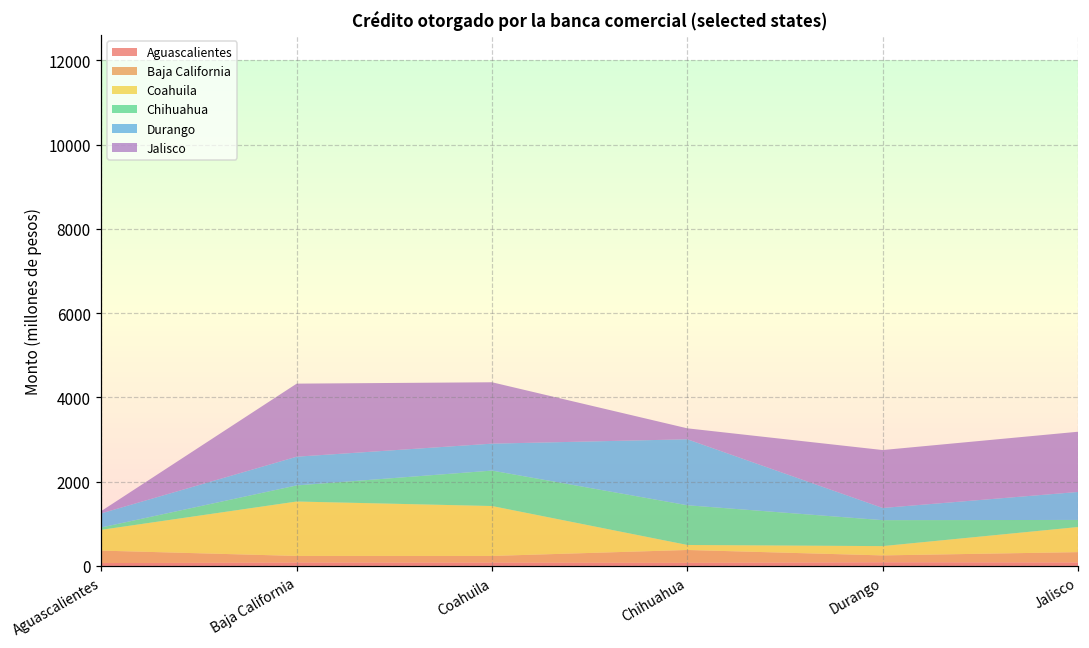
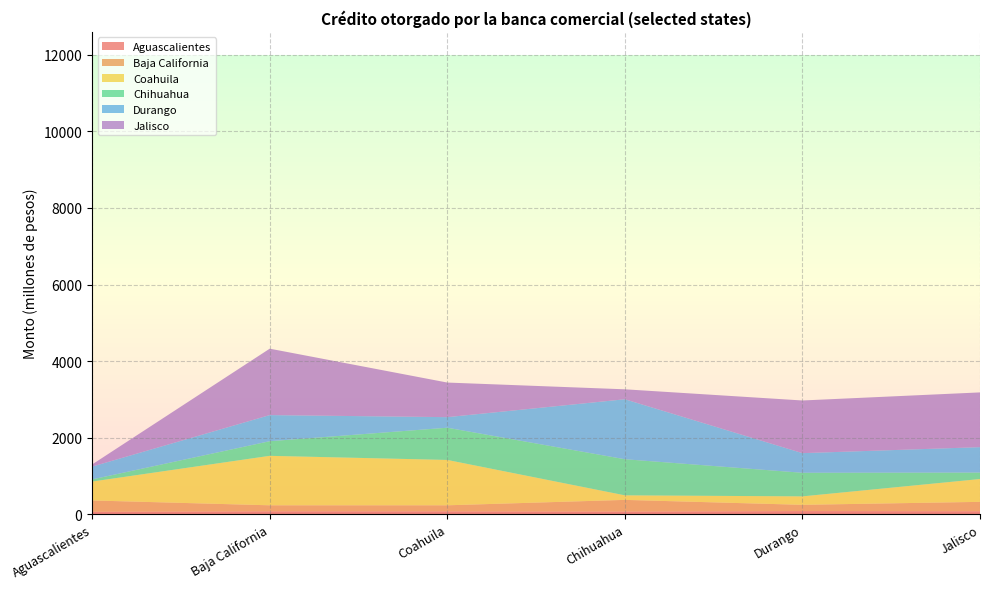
Durango, Coahuila: 600 -> 300
Jalisco, Coahuila: 1500 -> 900
Durango, Durango: 300 -> 500
